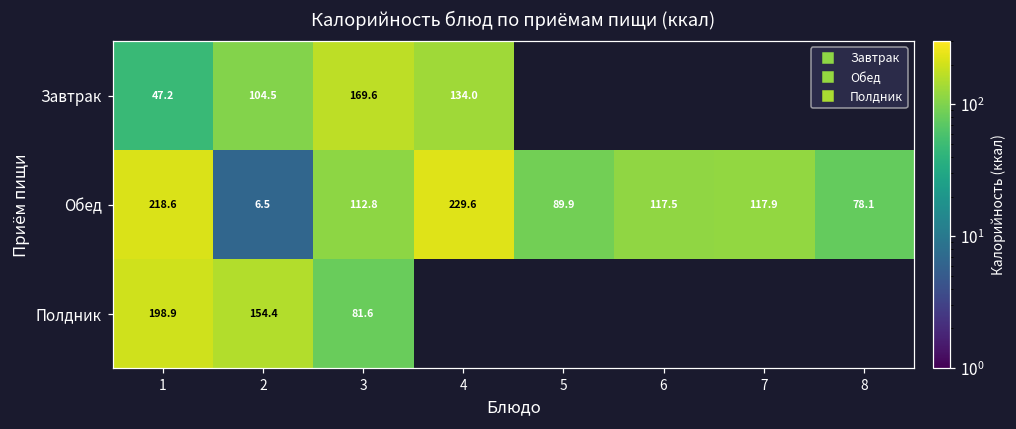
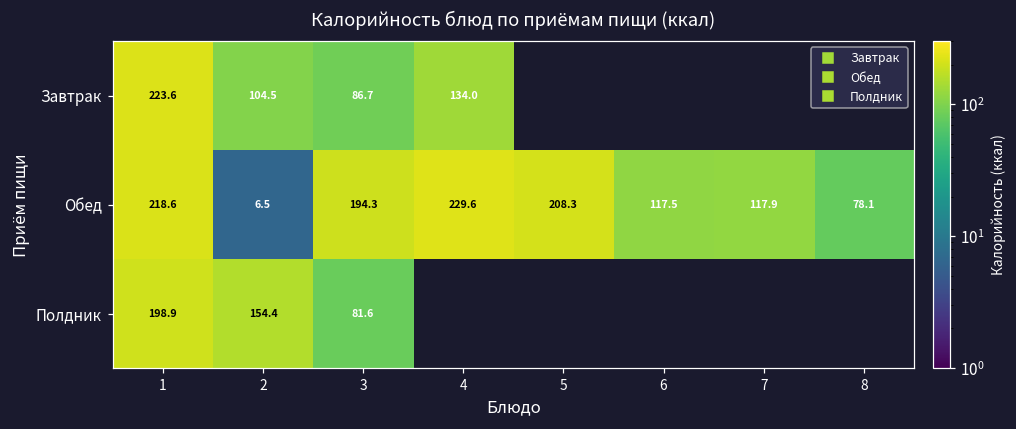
Завтрак, 1: 47.2 -> 223.6
Завтрак, 3: 169.6 -> 86.7
Обед, 3: 112.8 -> 194.3
Обед, 5: 89.9 -> 208.3
